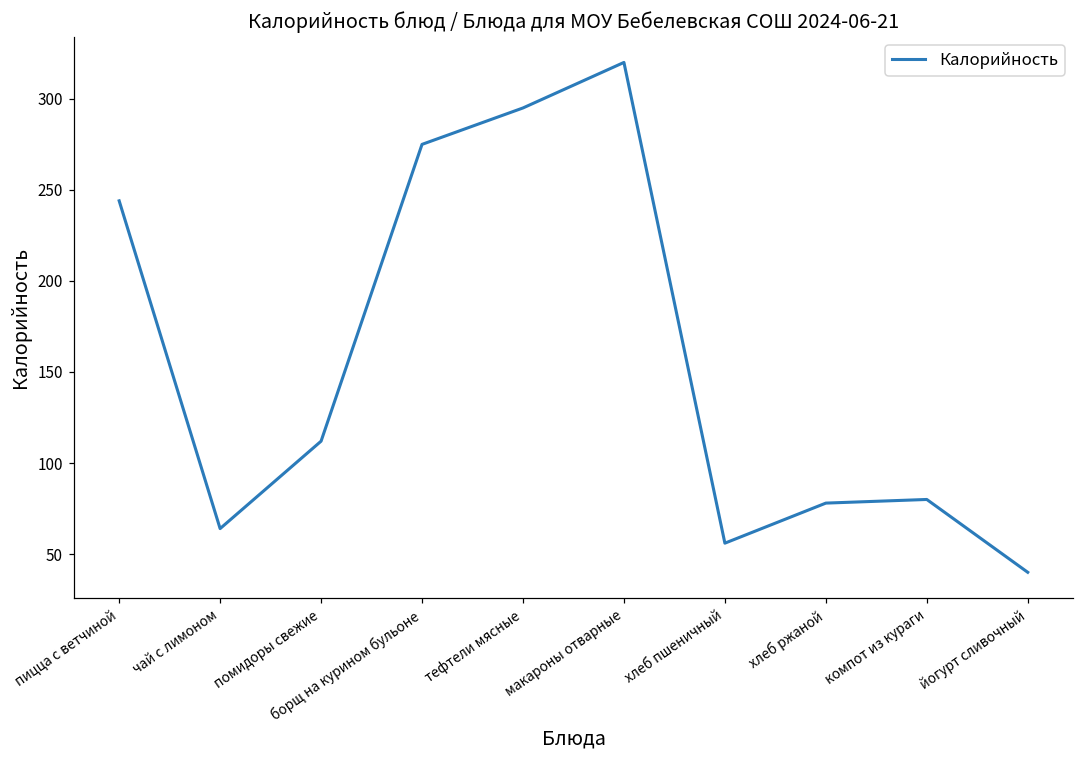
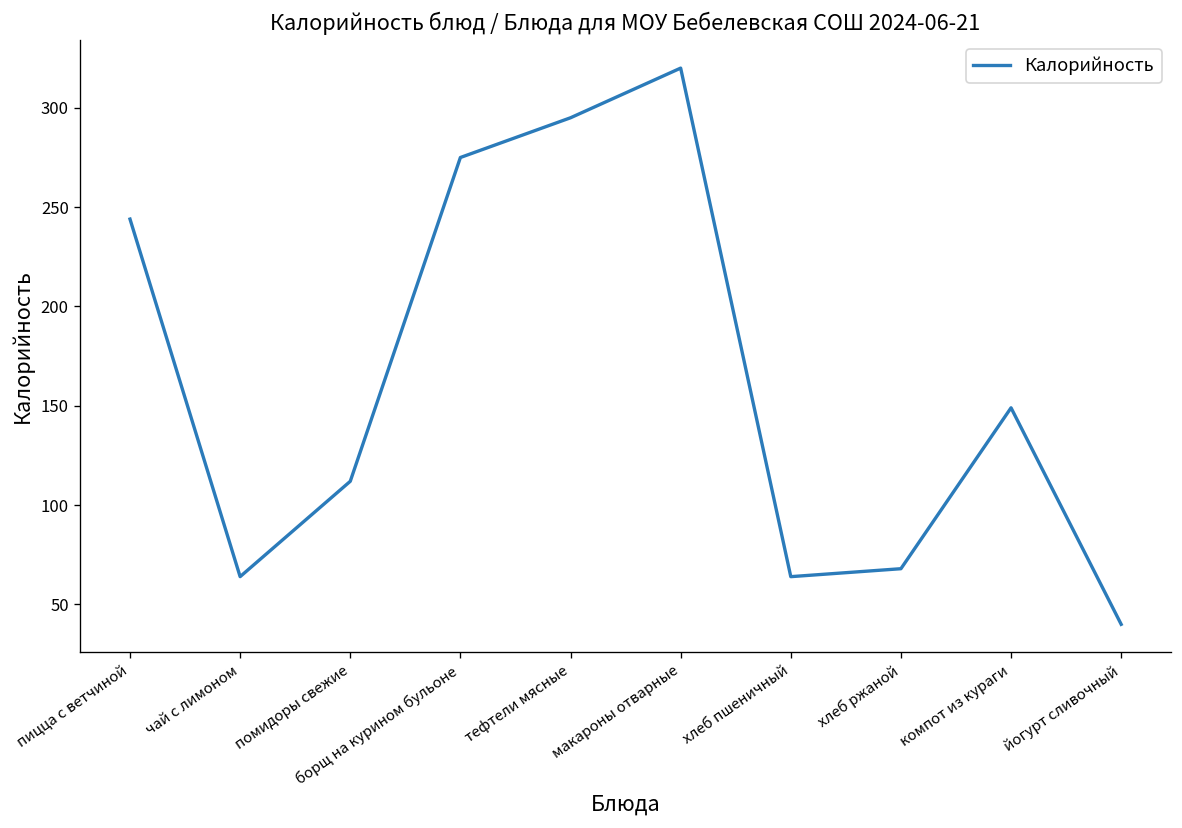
хлеб пшеничный: 56 -> 64
хлеб ржаной: 78 -> 68
компот из кураги: 80 -> 149
